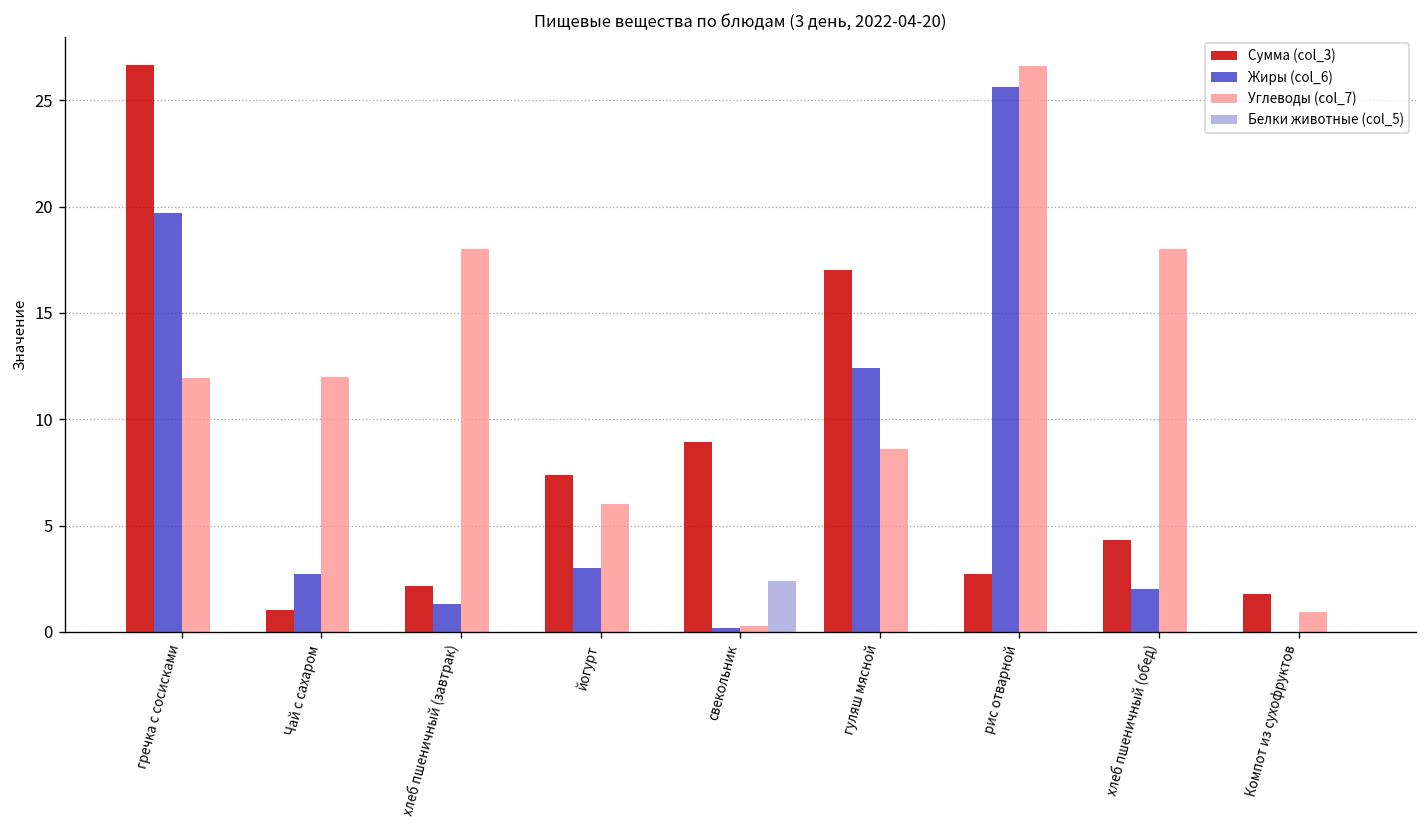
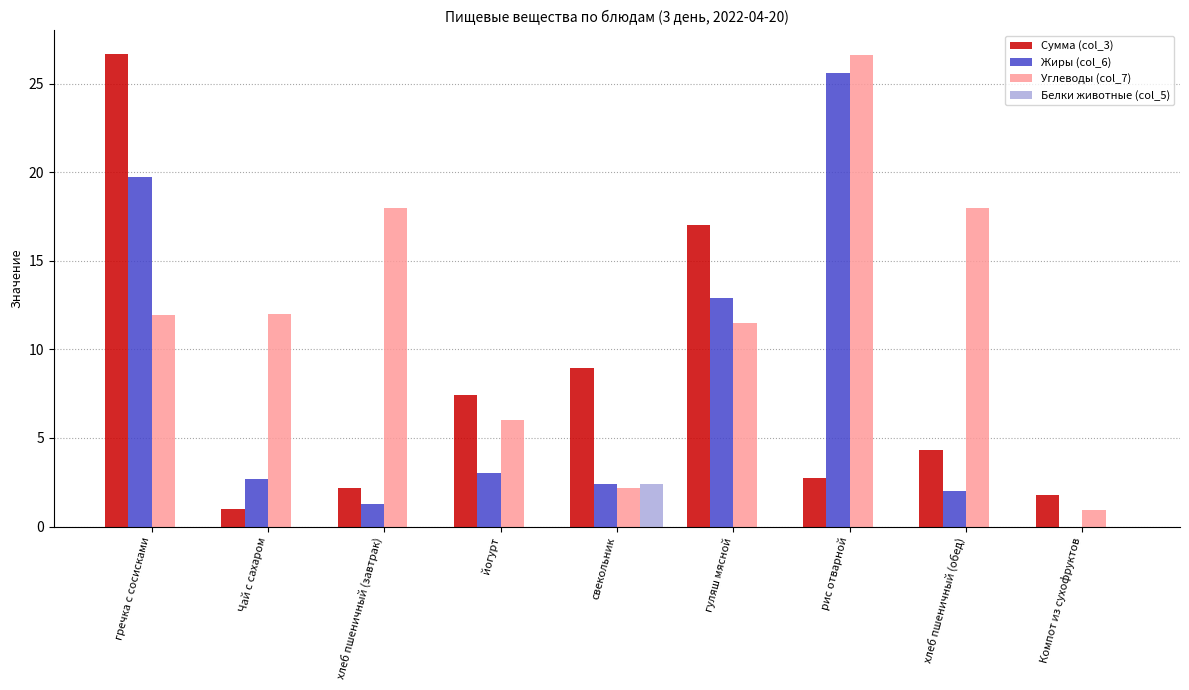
Жиры (col_6), свекольник: 0.2 -> 2.4
Углеводы (col_7), свекольник: 0.3 -> 2.2
Жиры (col_6), гуляш мясной: 12.4 -> 12.9
Углеводы (col_7), гуляш мясной: 8.6 -> 11.5
